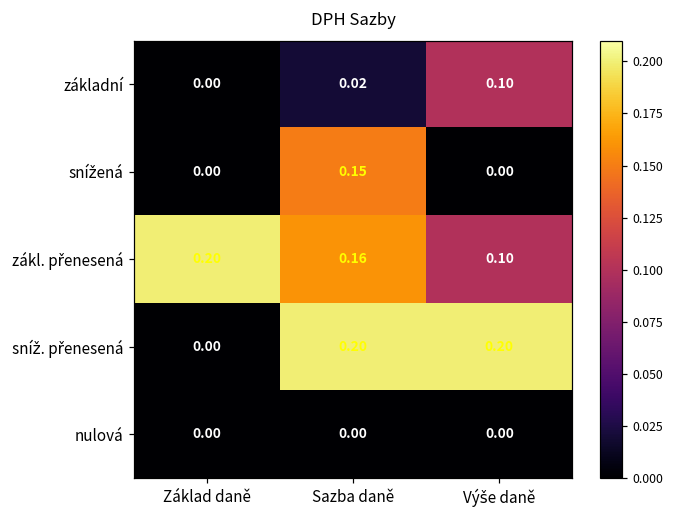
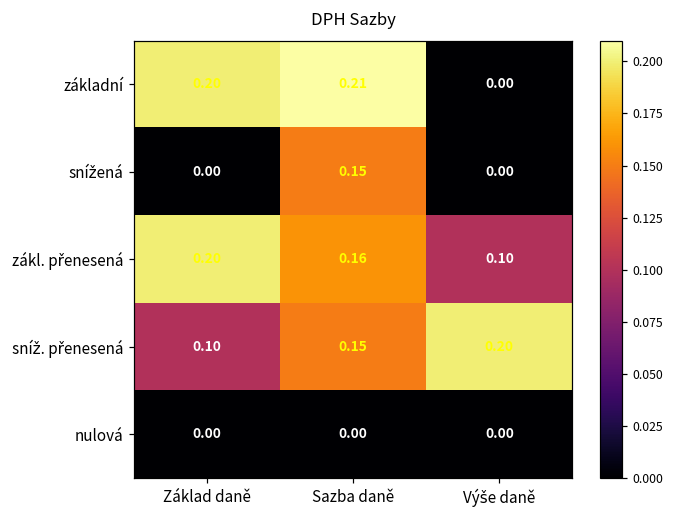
základní, Základ daně: 0.00 -> 0.20
základní, Sazba daně: 0.02 -> 0.21
základní, Výše daně: 0.10 -> 0.00
sníž. přenesená, Základ daně: 0.00 -> 0.10
sníž. přenesená, Sazba daně: 0.20 -> 0.15
